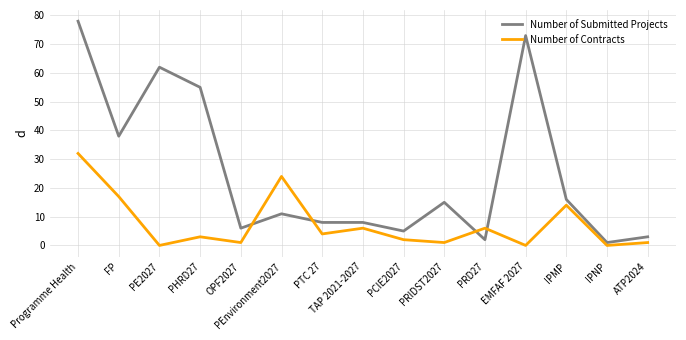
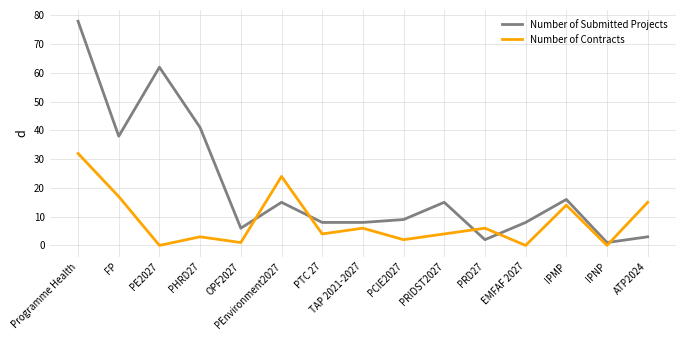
Number of Submitted Projects, PHRD27: 55 -> 41
Number of Submitted Projects, PEnvironment2027: 11 -> 15
Number of Submitted Projects, PCIE2027: 5 -> 9
Number of Contracts, PRIDST2027: 1 -> 4
Number of Submitted Projects, EMFAF 2027: 73 -> 8
Number of Contracts, ATP2024: 1 -> 15
